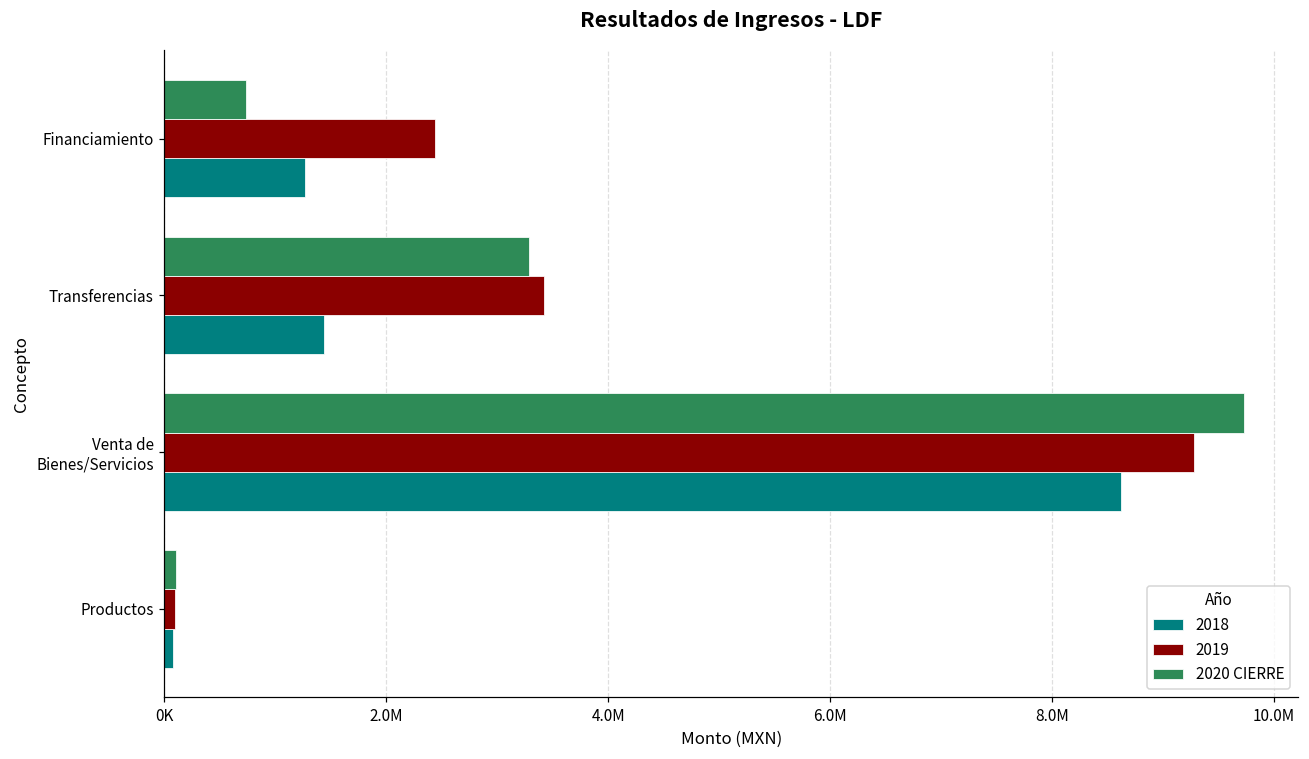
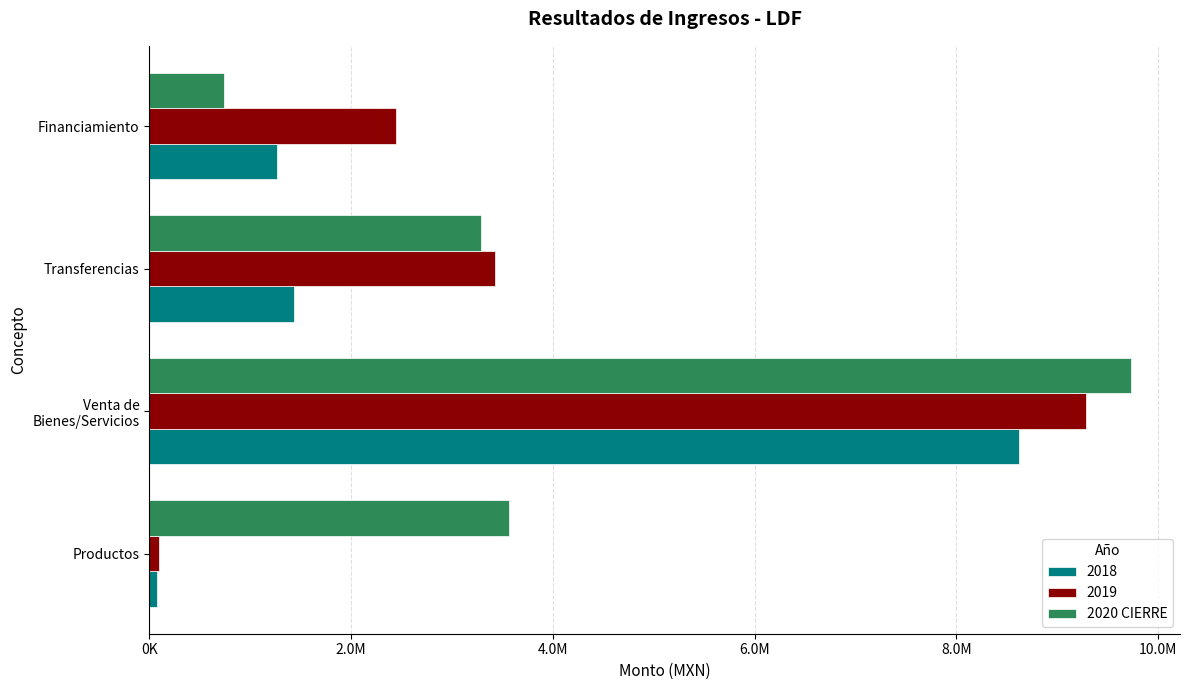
2020 CIERRE, Productos: 110000 -> 3570000
